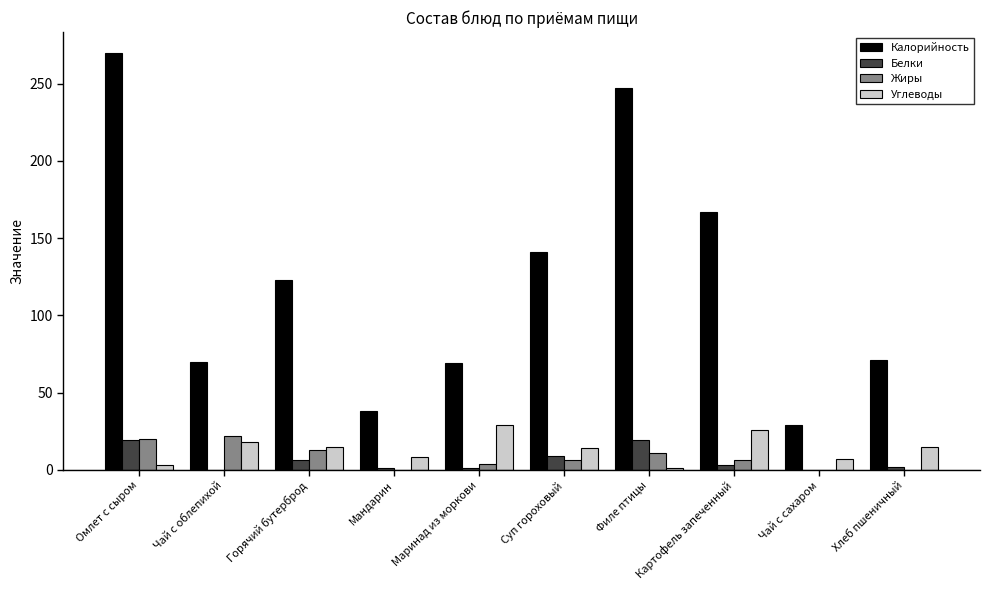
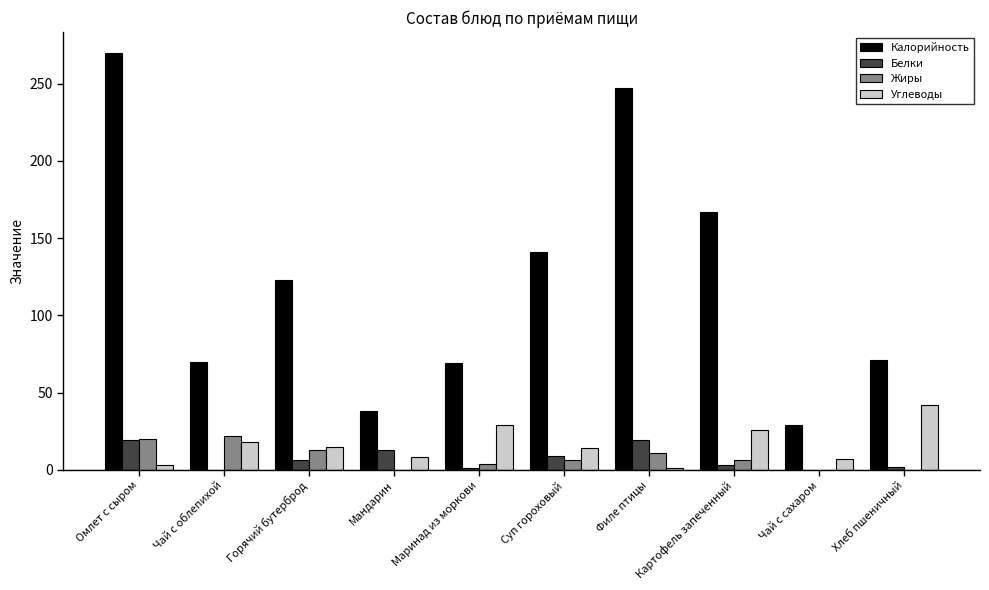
Белки, Мандарин: 1 -> 13
Углеводы, Хлеб пшеничный: 15 -> 42
